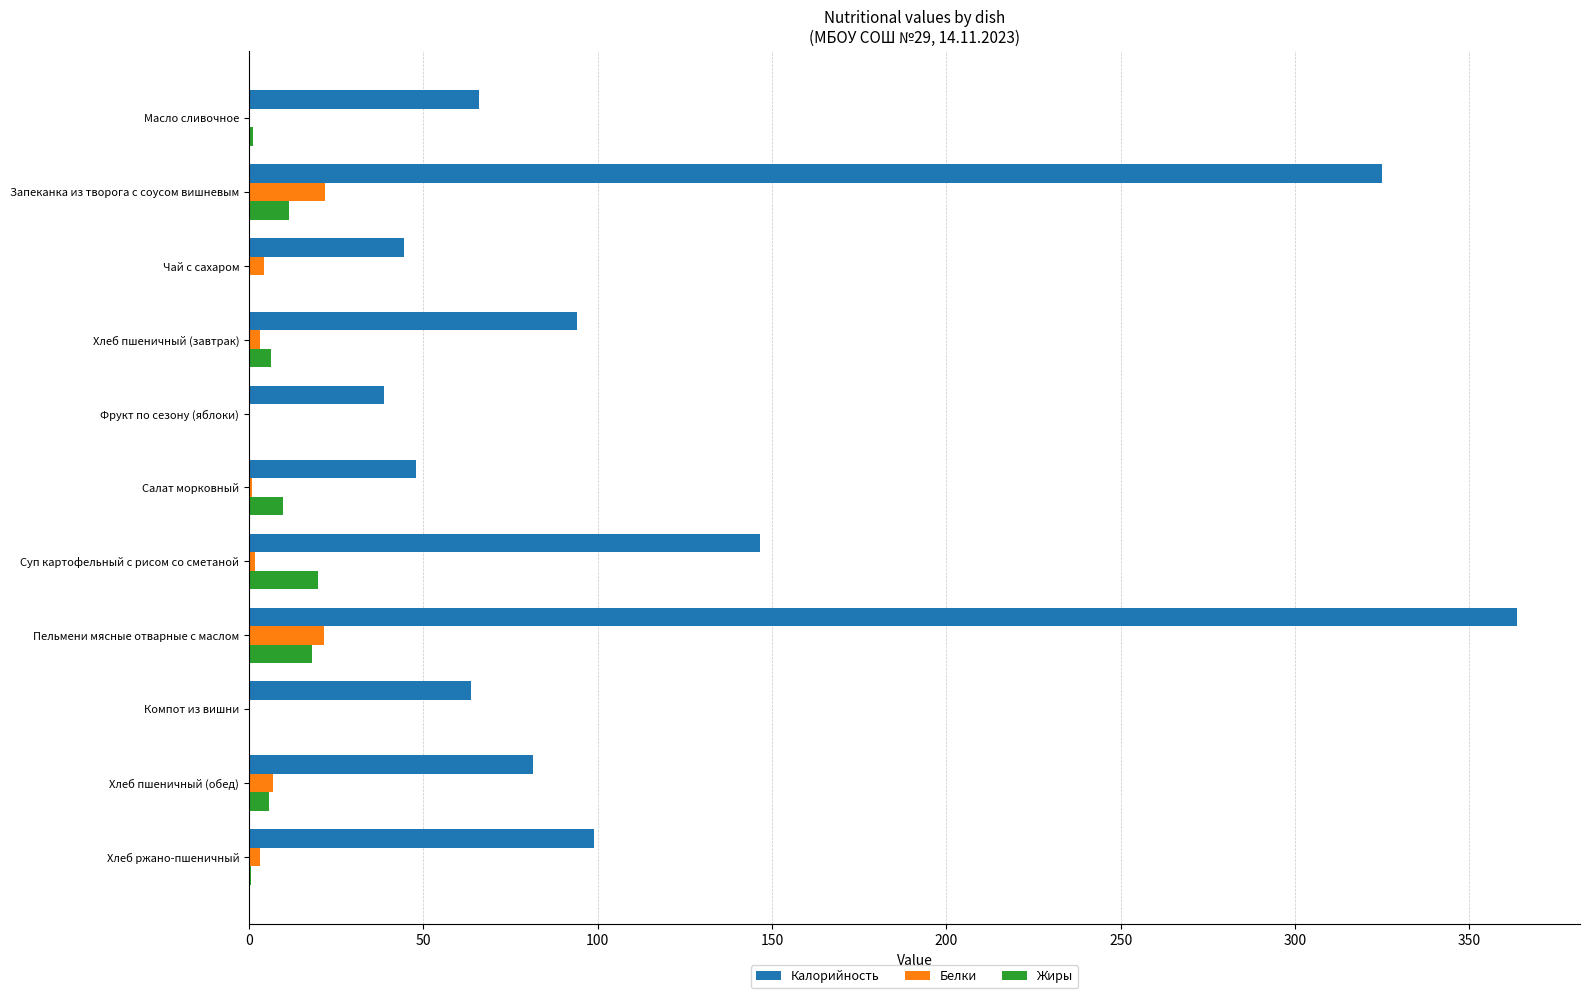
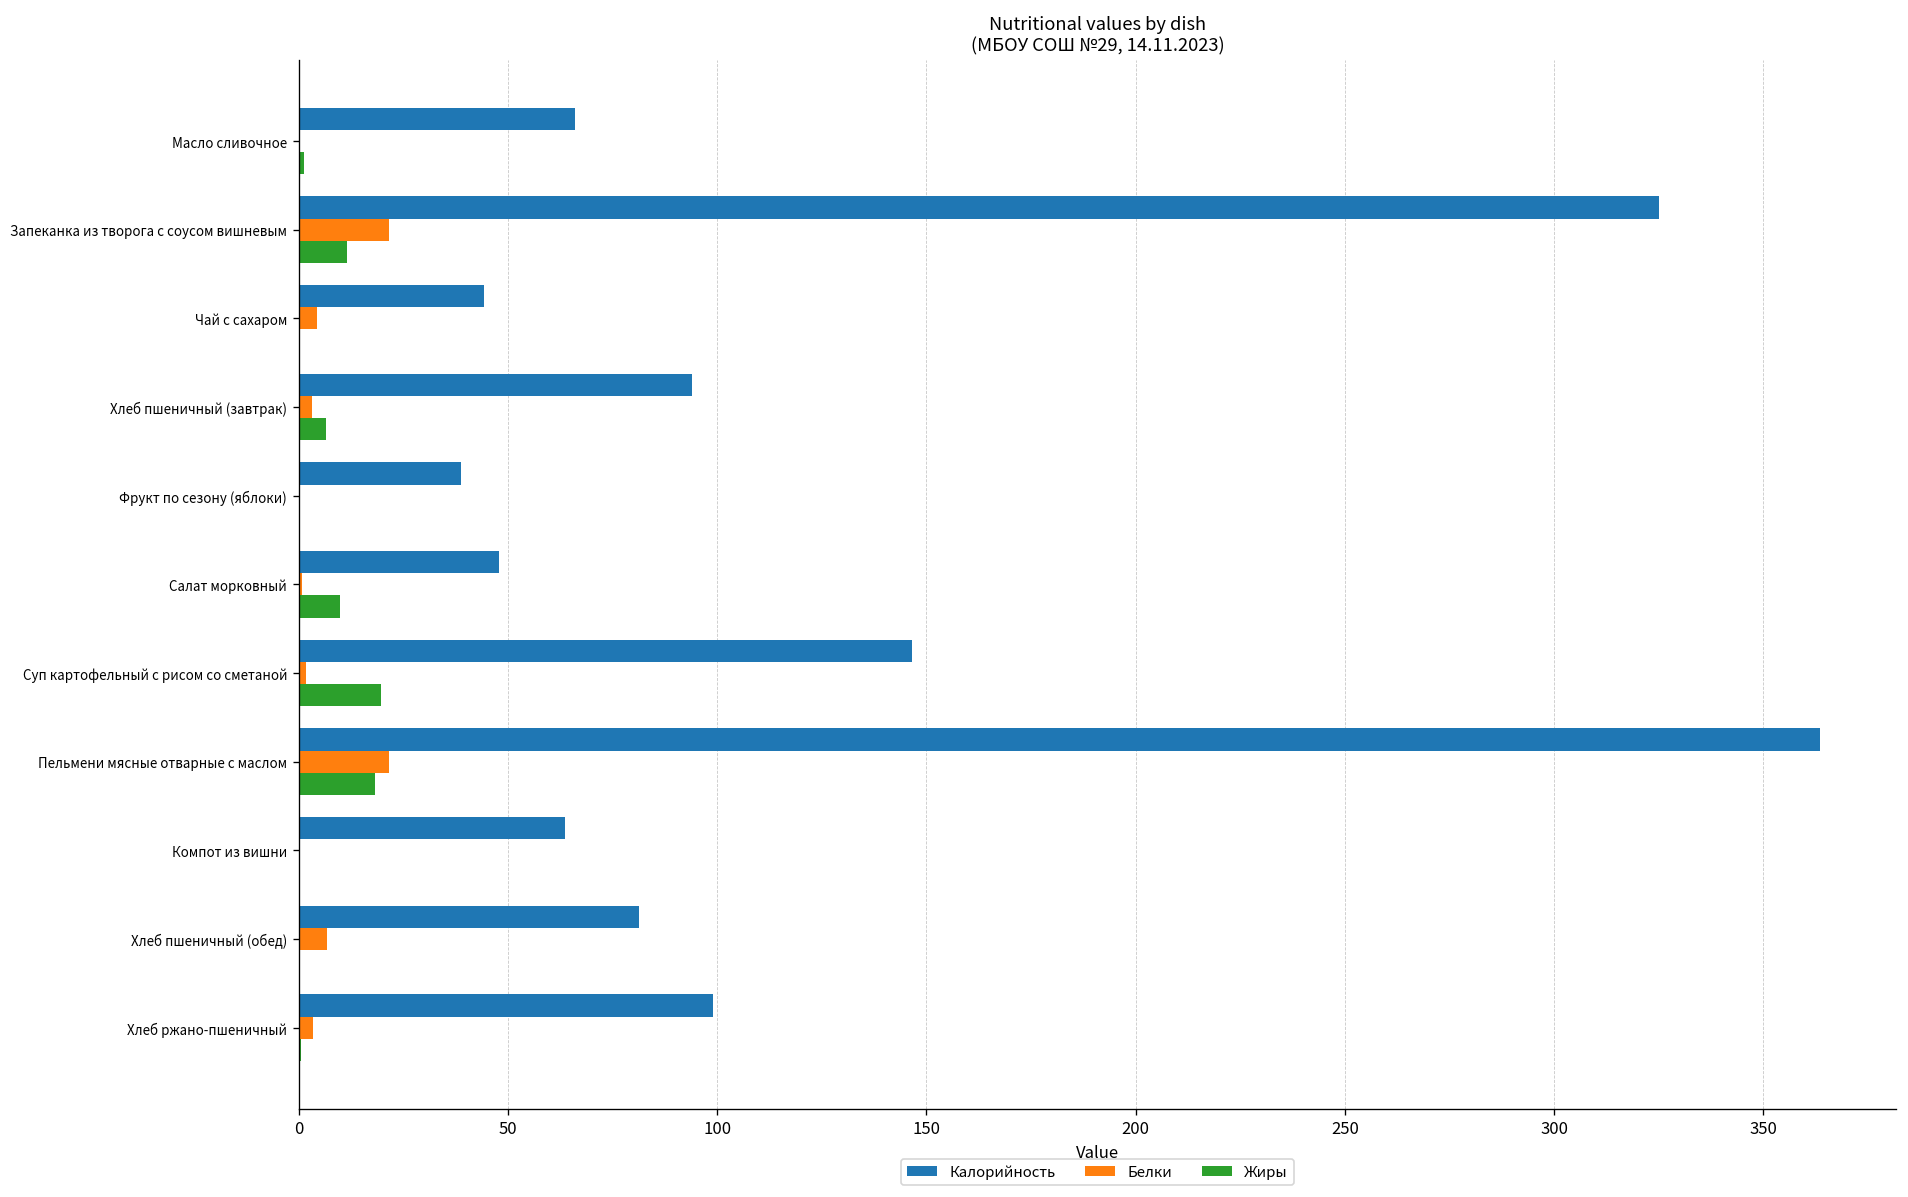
Жиры, Хлеб пшеничный (обед): 6 -> 0
